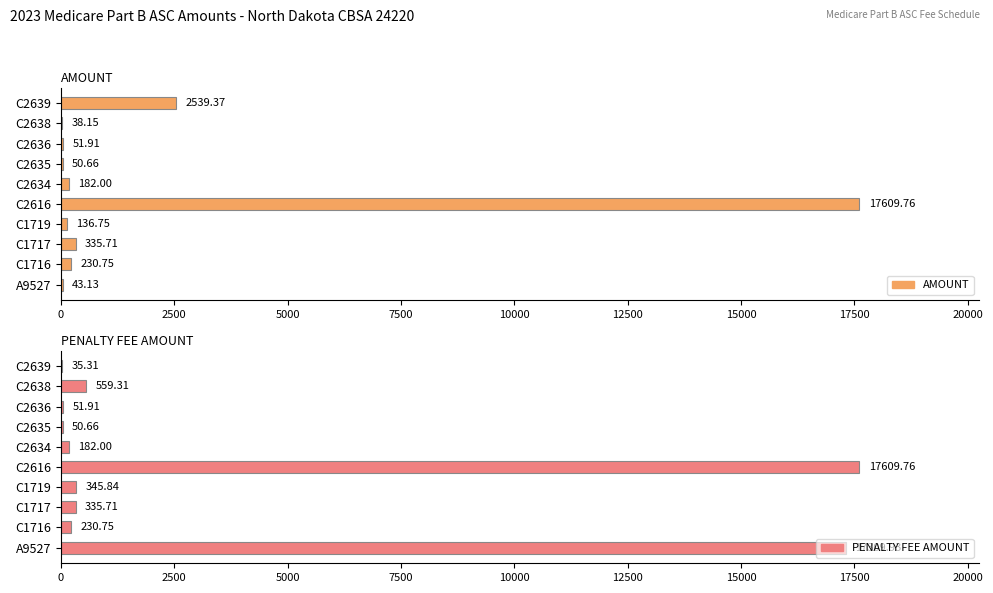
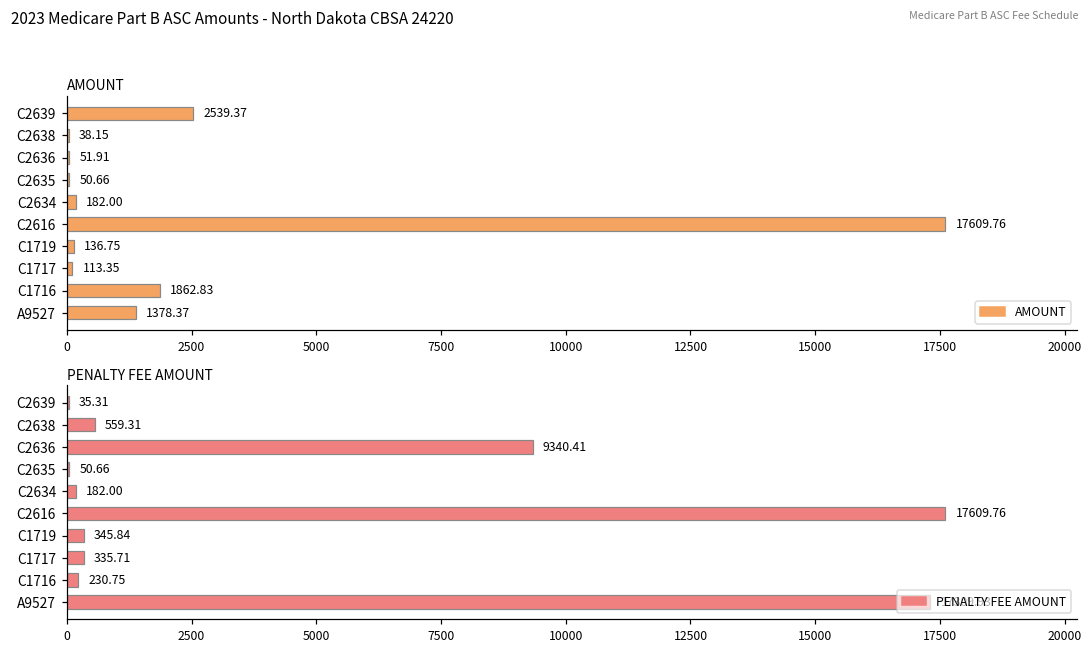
AMOUNT, C1717: 335.71 -> 113.35
AMOUNT, C1716: 230.75 -> 1862.83
AMOUNT, A9527: 43.13 -> 1378.37
PENALTY FEE AMOUNT, C2636: 51.91 -> 9340.41
